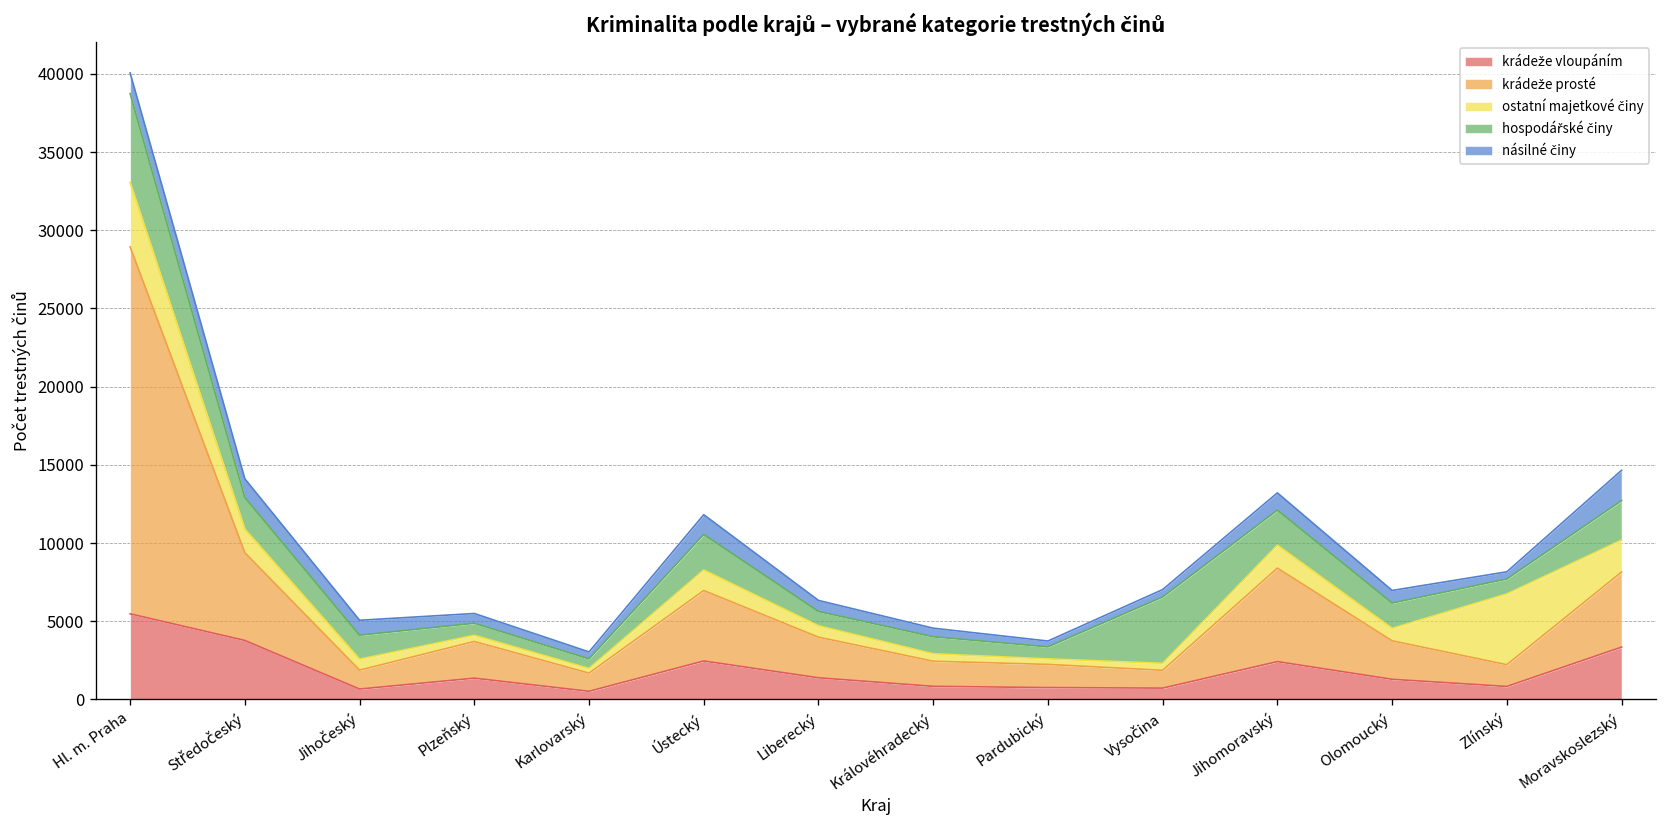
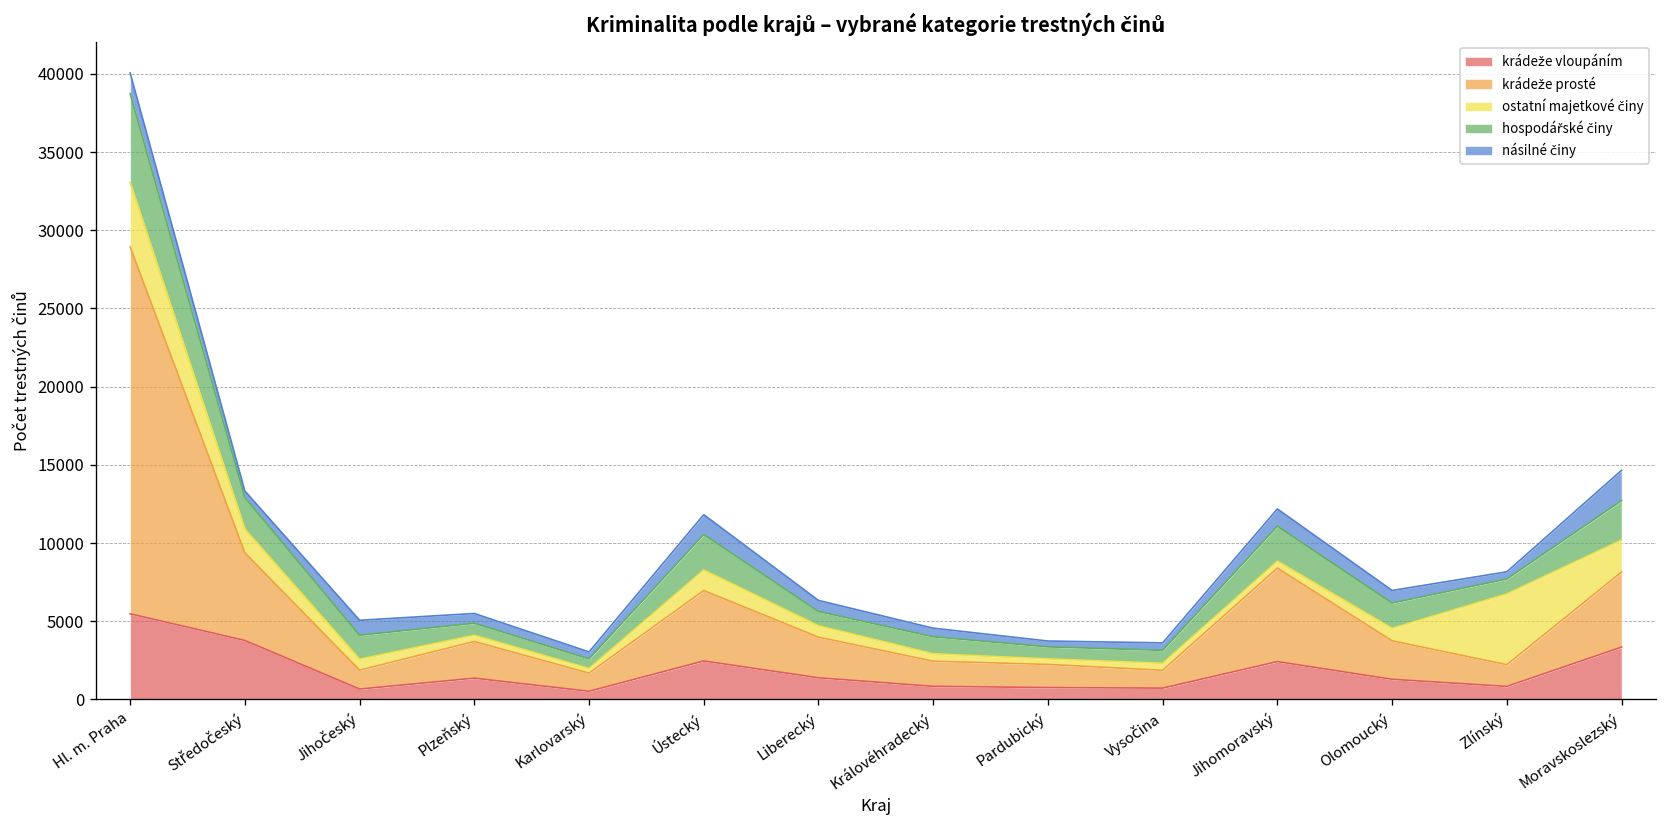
násilné činy, Středočeský: 1200 -> 400
hospodářské činy, Vysočina: 4200 -> 800
ostatní majetkové činy, Jihomoravský: 1500 -> 400
